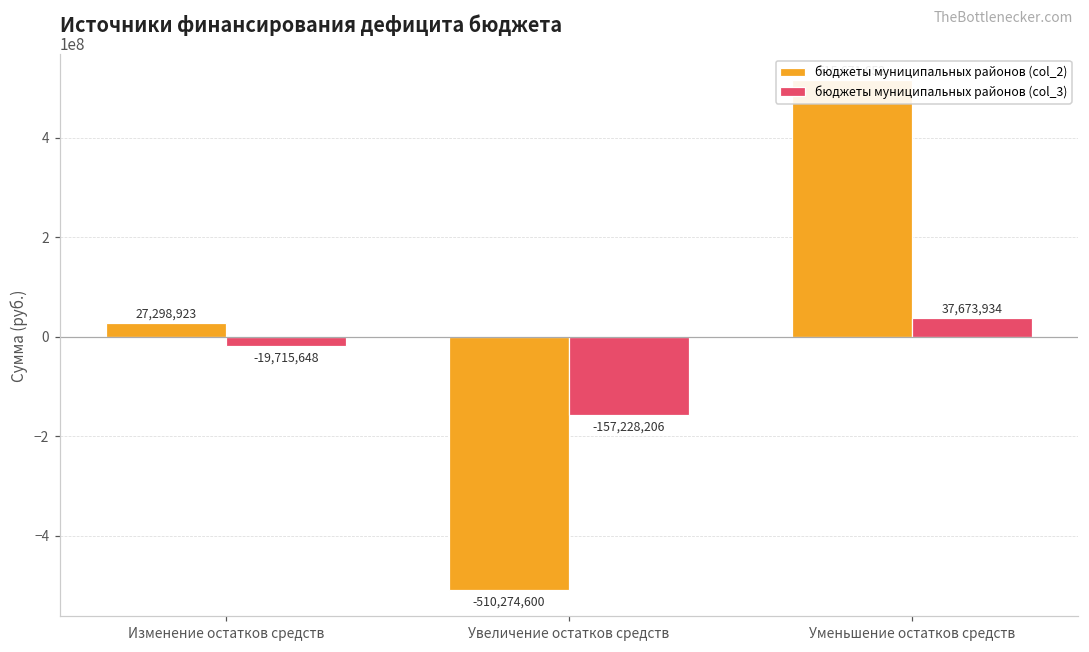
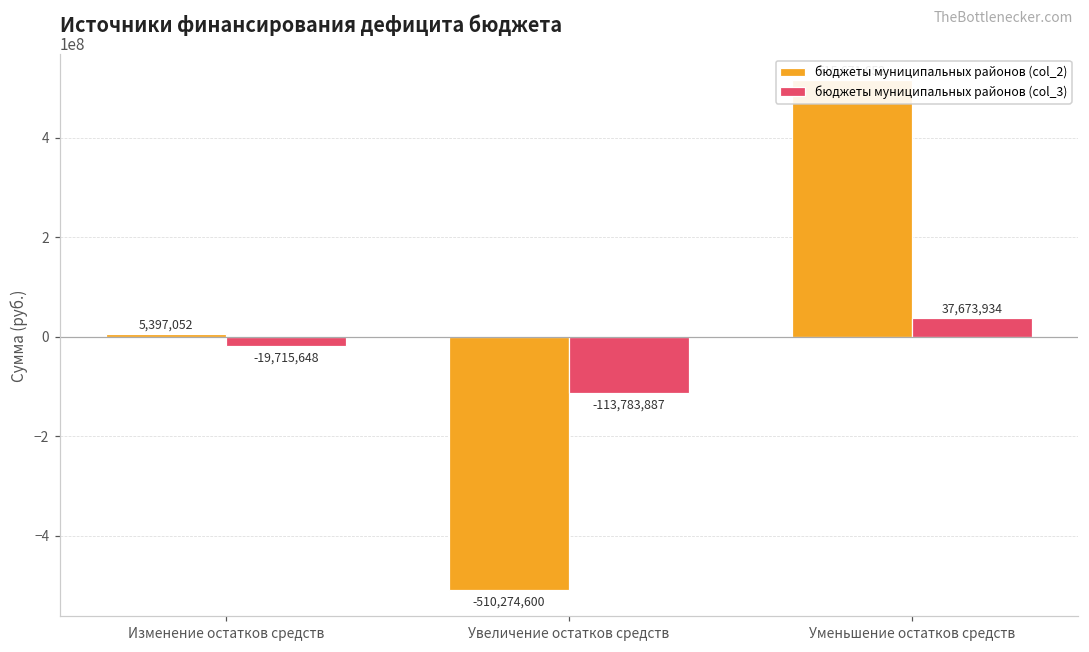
бюджеты муниципальных районов (col_2), Изменение остатков средств: 27,298,923 -> 5,397,052
бюджеты муниципальных районов (col_3), Увеличение остатков средств: -157,228,206 -> -113,783,887
